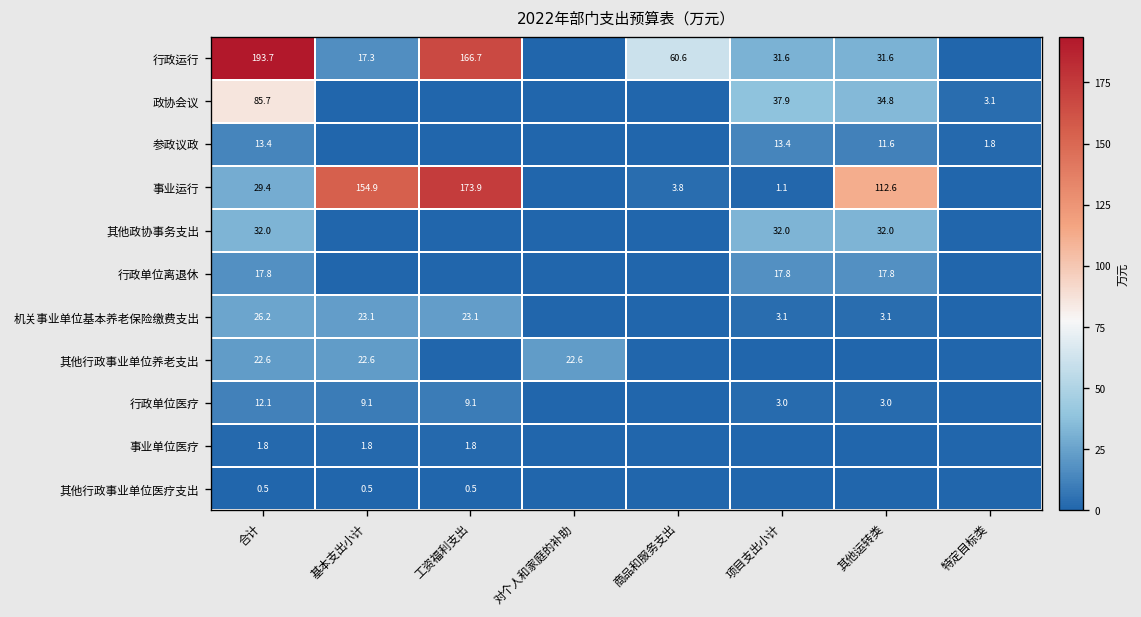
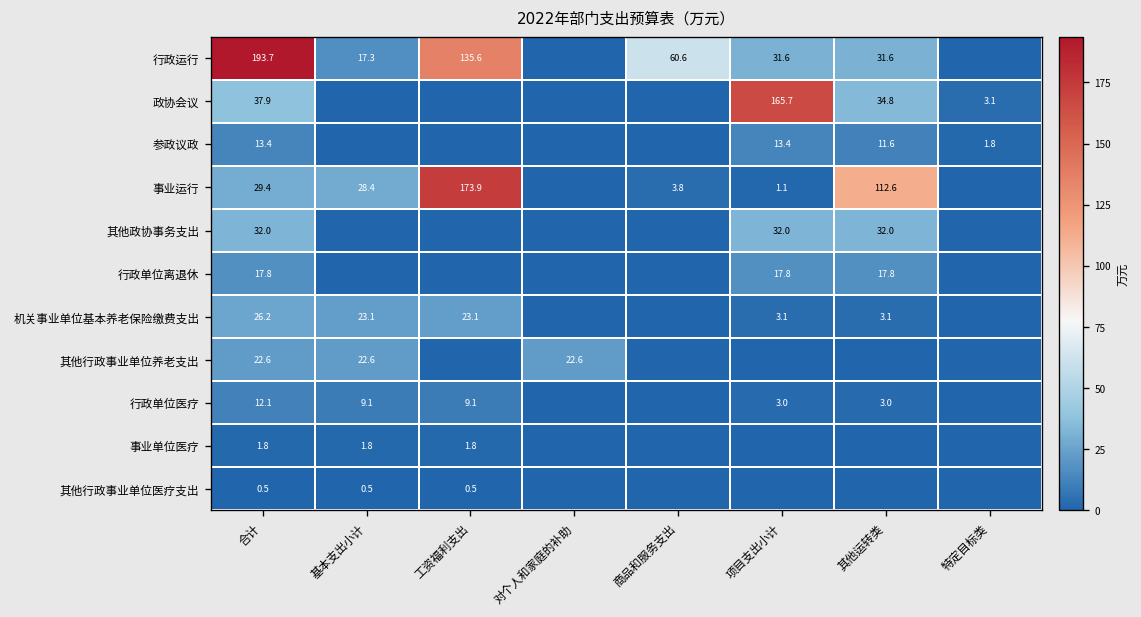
行政运行, 工资福利支出: 166.7 -> 135.6
政协会议, 合计: 85.7 -> 37.9
政协会议, 项目支出小计: 37.9 -> 165.7
事业运行, 基本支出小计: 154.9 -> 28.4
